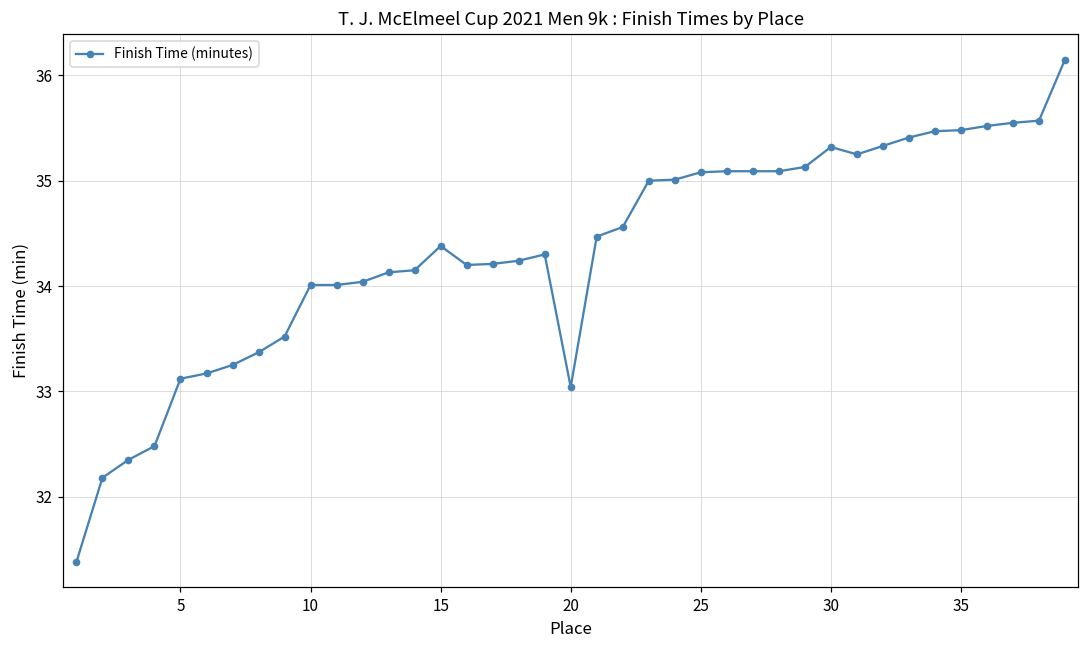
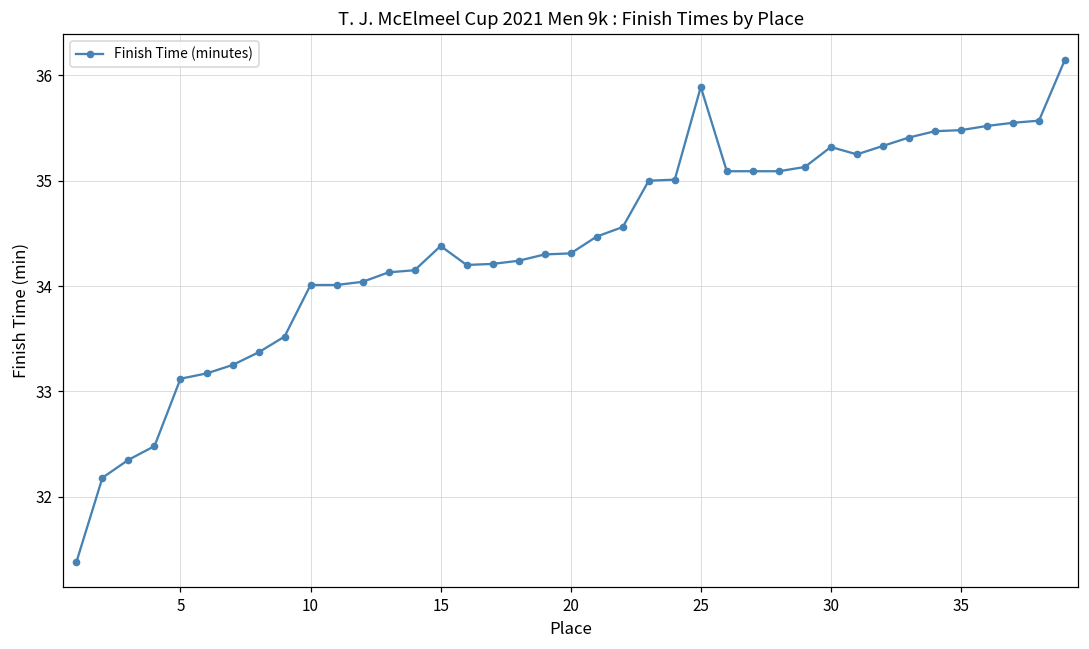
20: 33.0 -> 34.3
25: 35.1 -> 35.9
